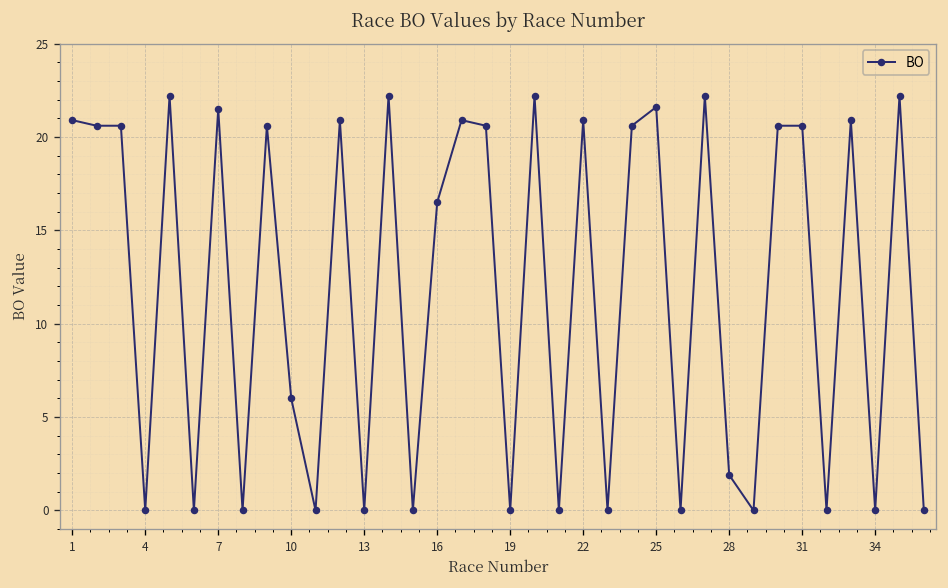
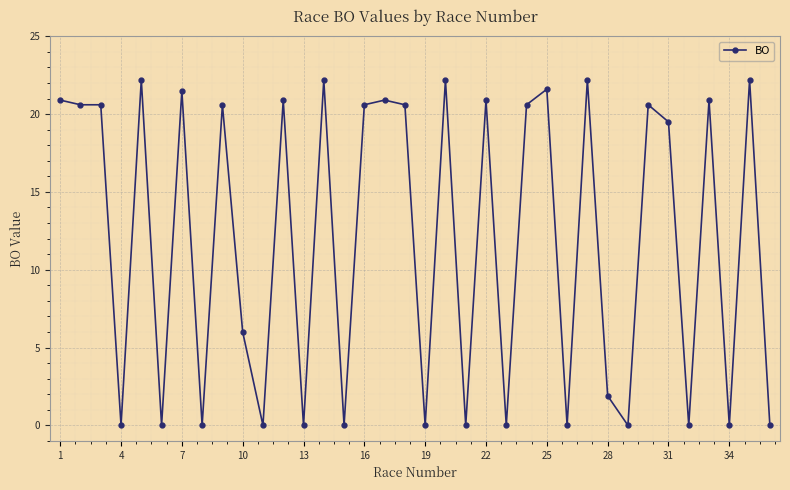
16: 16.5 -> 20.6
31: 20.6 -> 19.5
